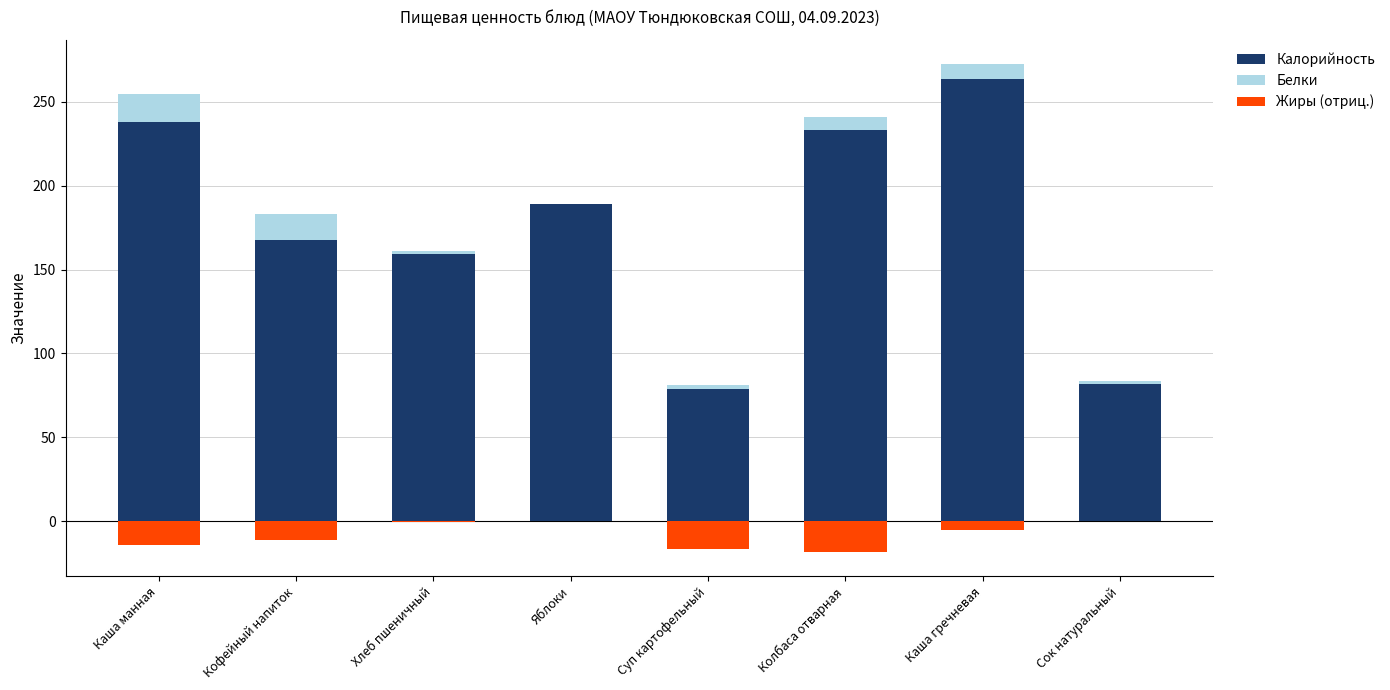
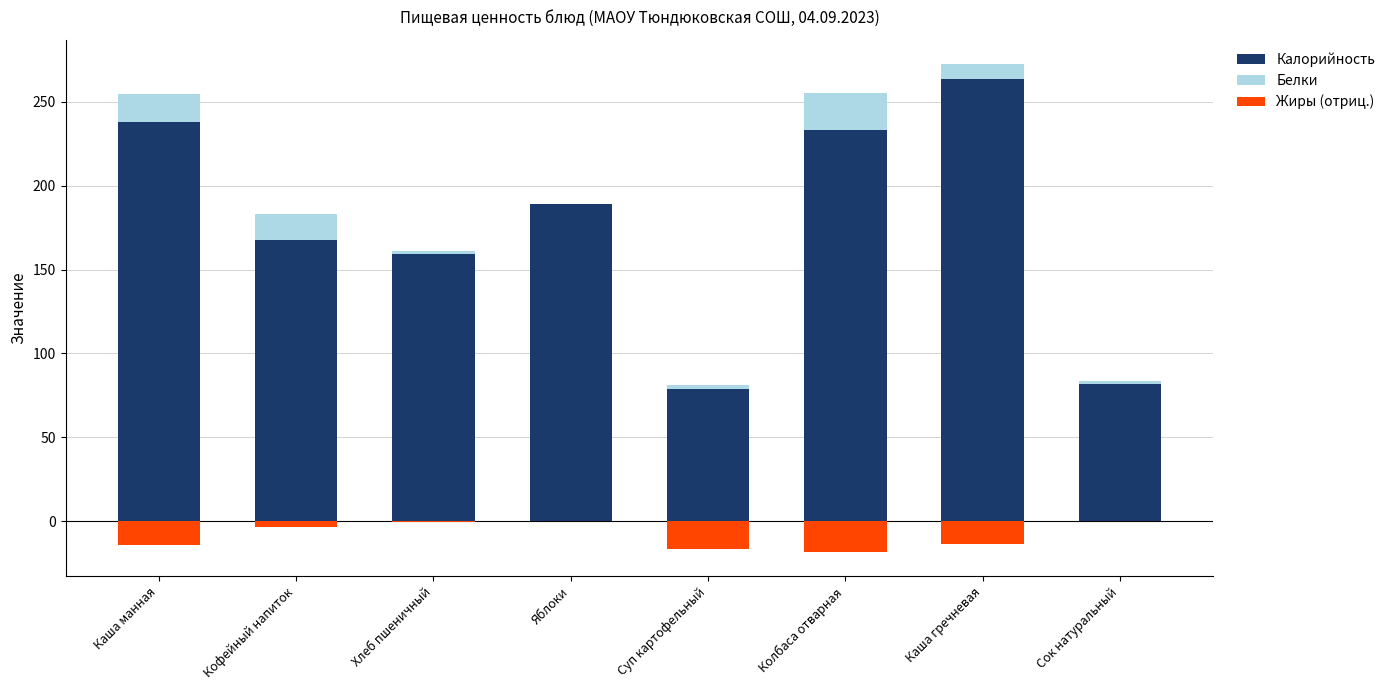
Жиры (отриц.), Кофейный напиток: -11 -> -3
Белки, Колбаса отварная: 8 -> 22
Жиры (отриц.), Каша гречневая: -5 -> -14
